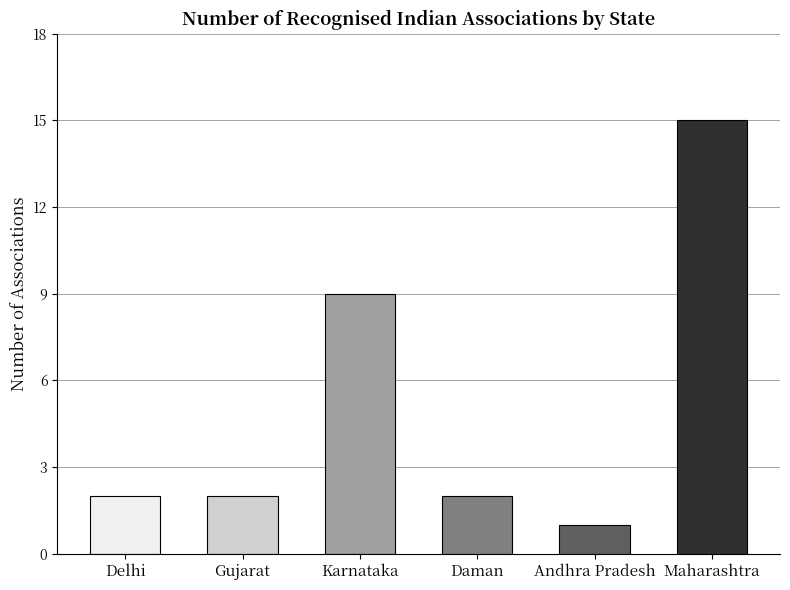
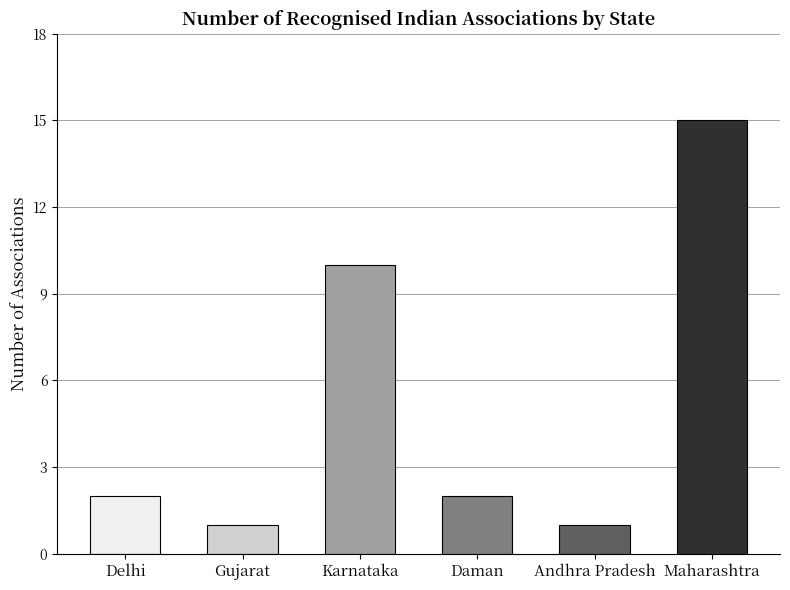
Gujarat: 2 -> 1
Karnataka: 9 -> 10
